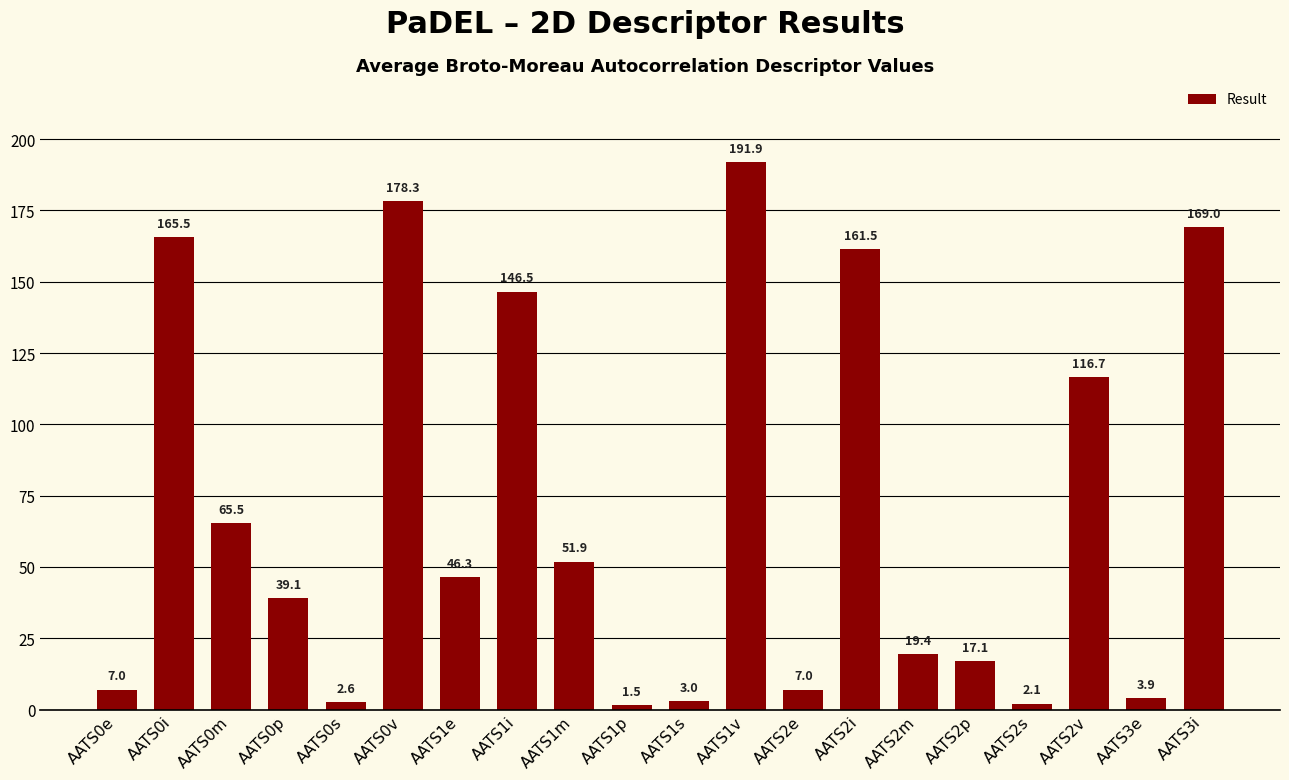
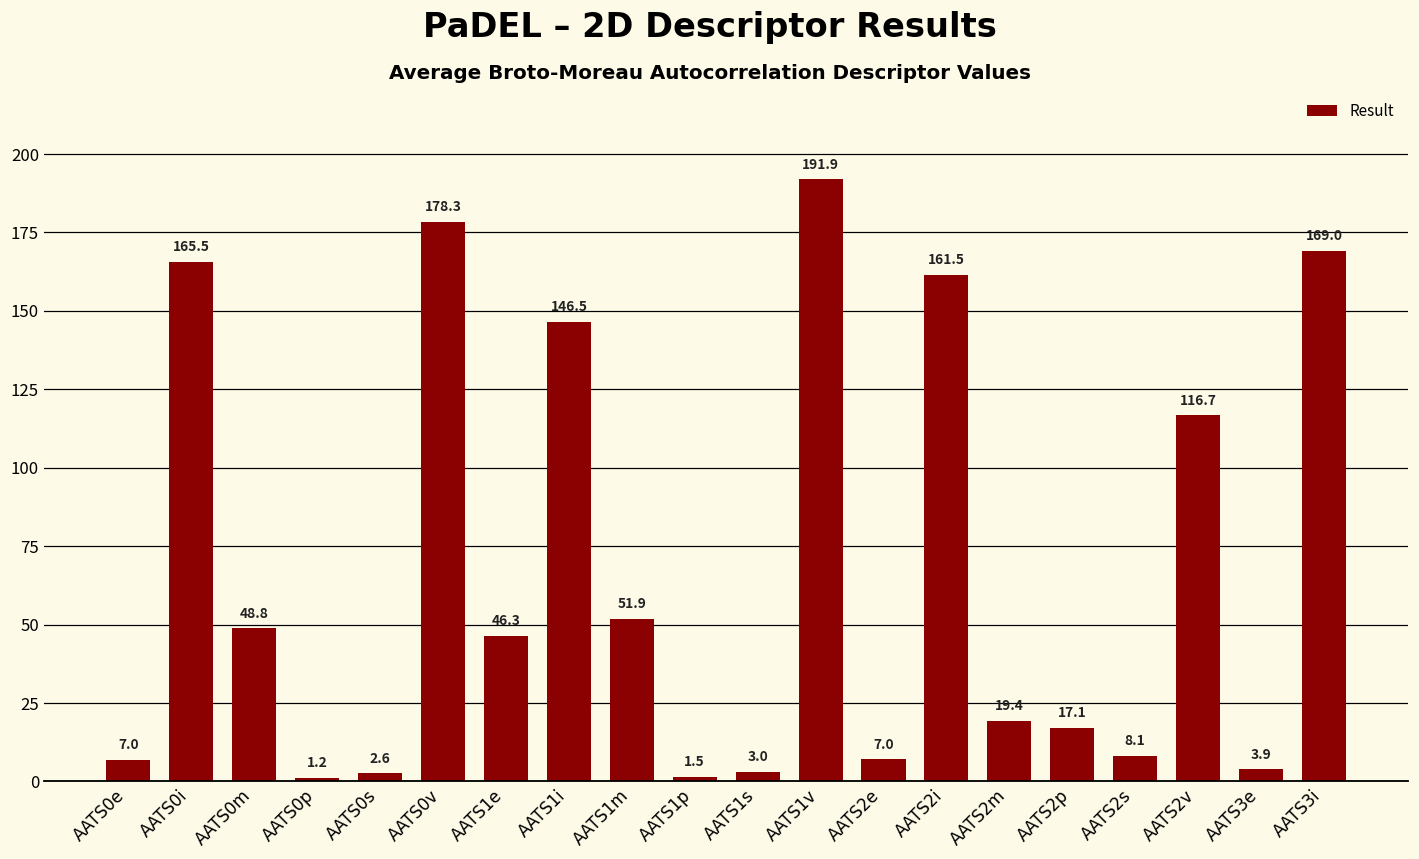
AATS0m: 65.5 -> 48.8
AATS0p: 39.1 -> 1.2
AATS2s: 2.1 -> 8.1
